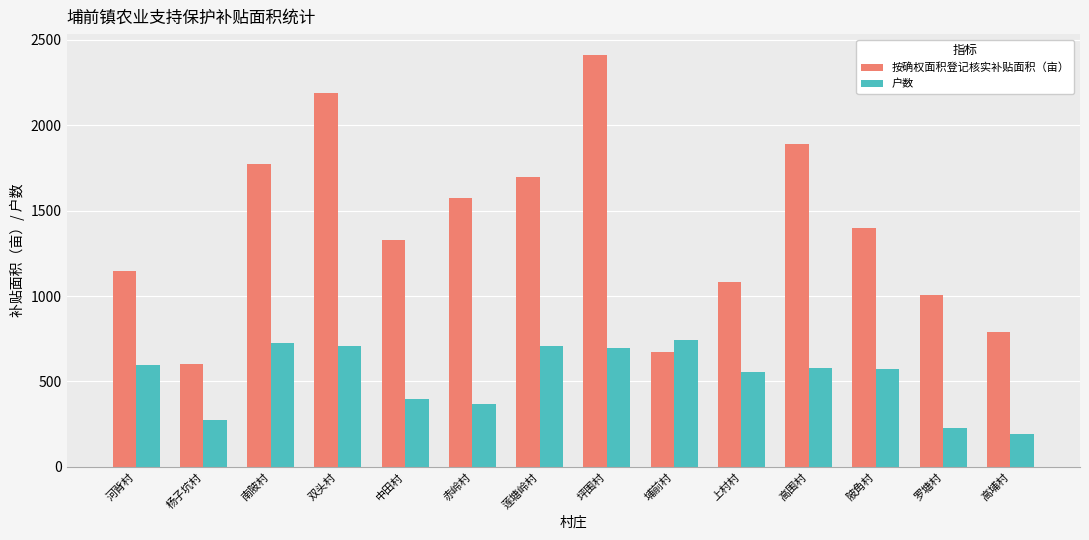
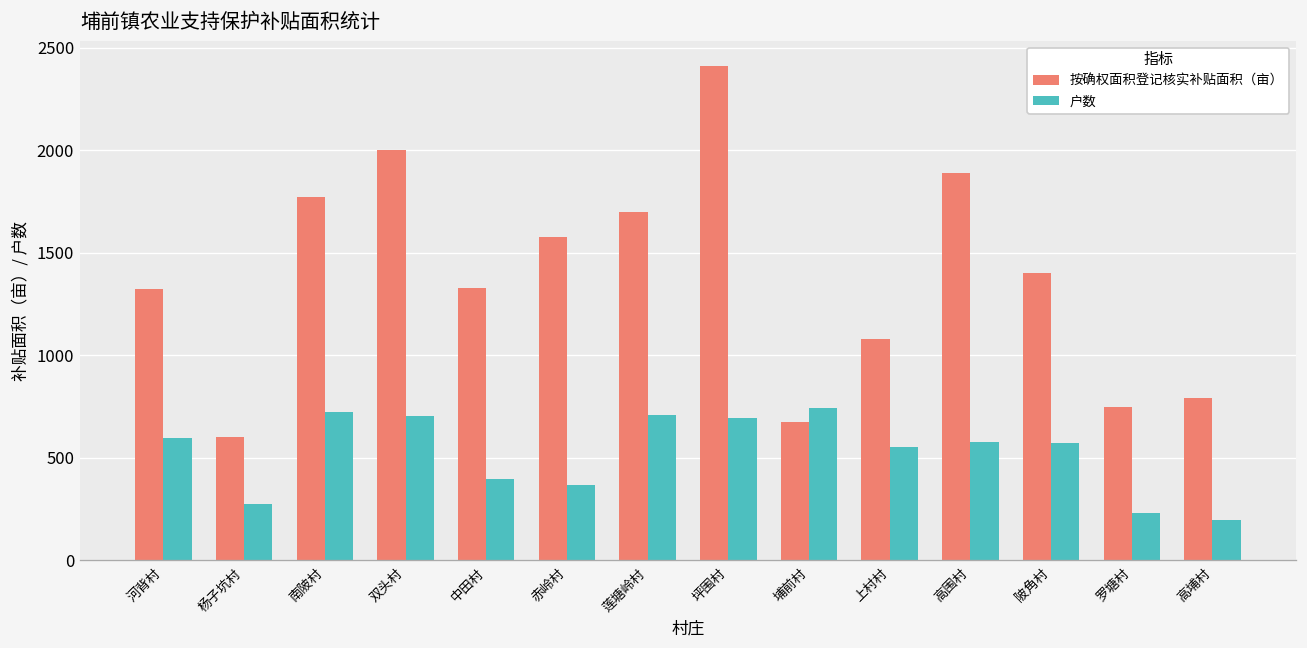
按确权面积登记核实补贴面积（亩）, 河背村: 1150 -> 1320
按确权面积登记核实补贴面积（亩）, 双头村: 2190 -> 2000
按确权面积登记核实补贴面积（亩）, 罗塘村: 1010 -> 750
